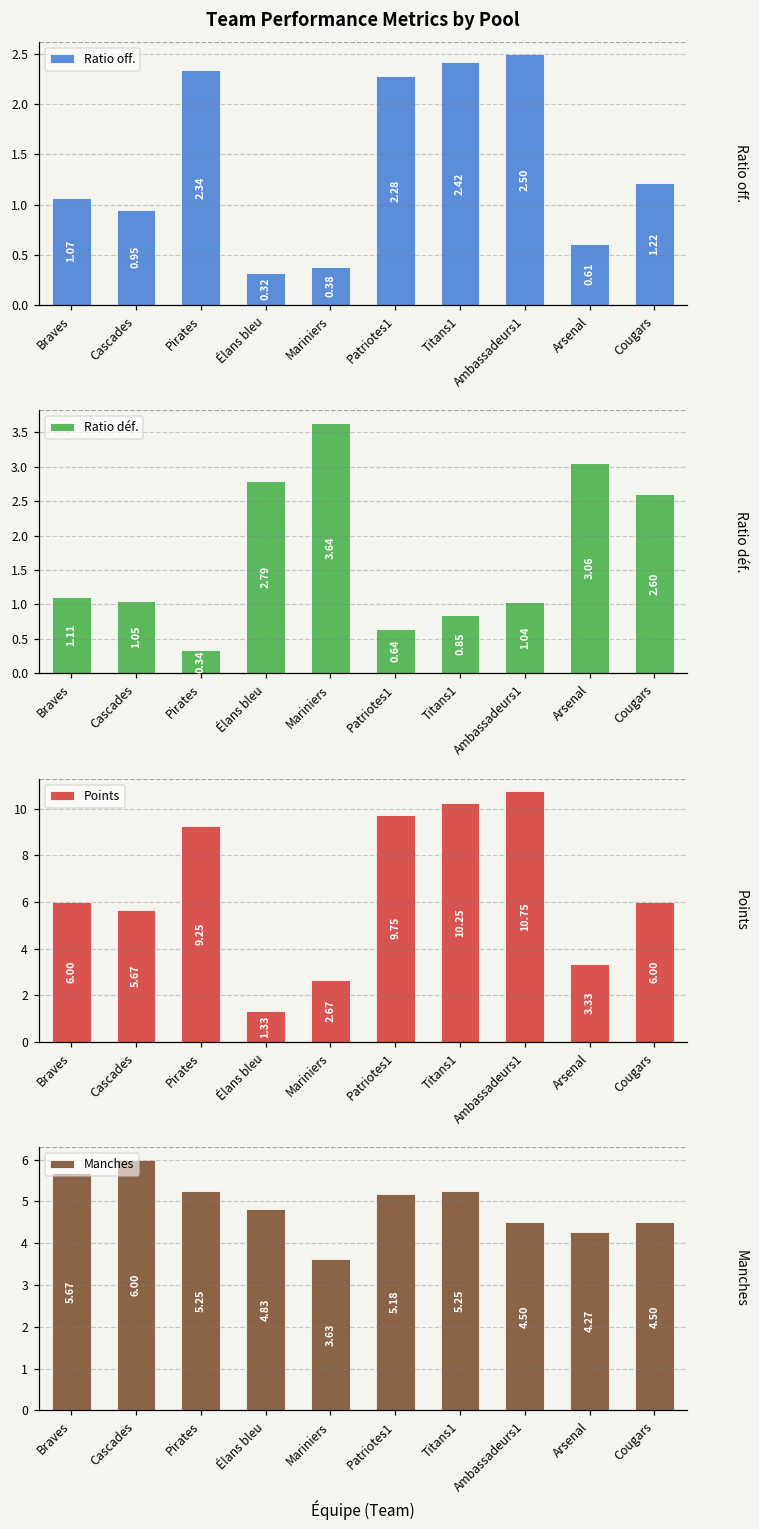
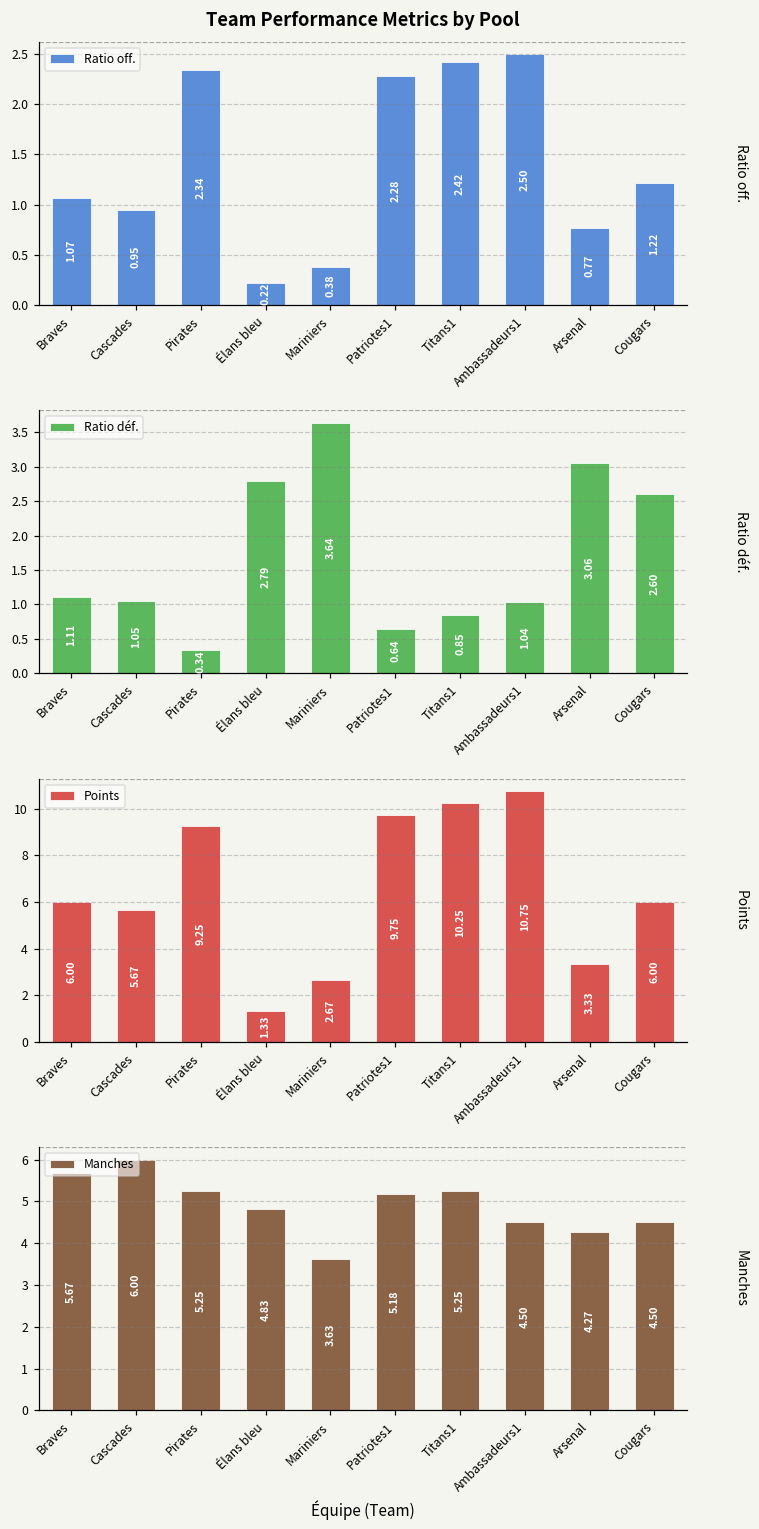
Team Performance Metrics by Pool, Élans bleu: 0.32 -> 0.22
Team Performance Metrics by Pool, Arsenal: 0.61 -> 0.77
